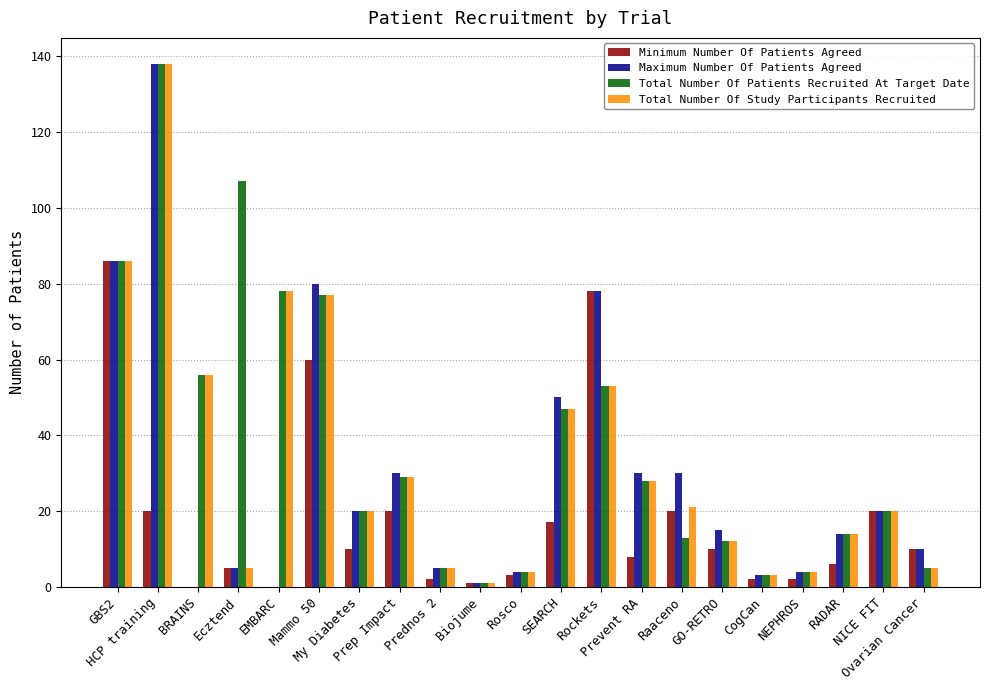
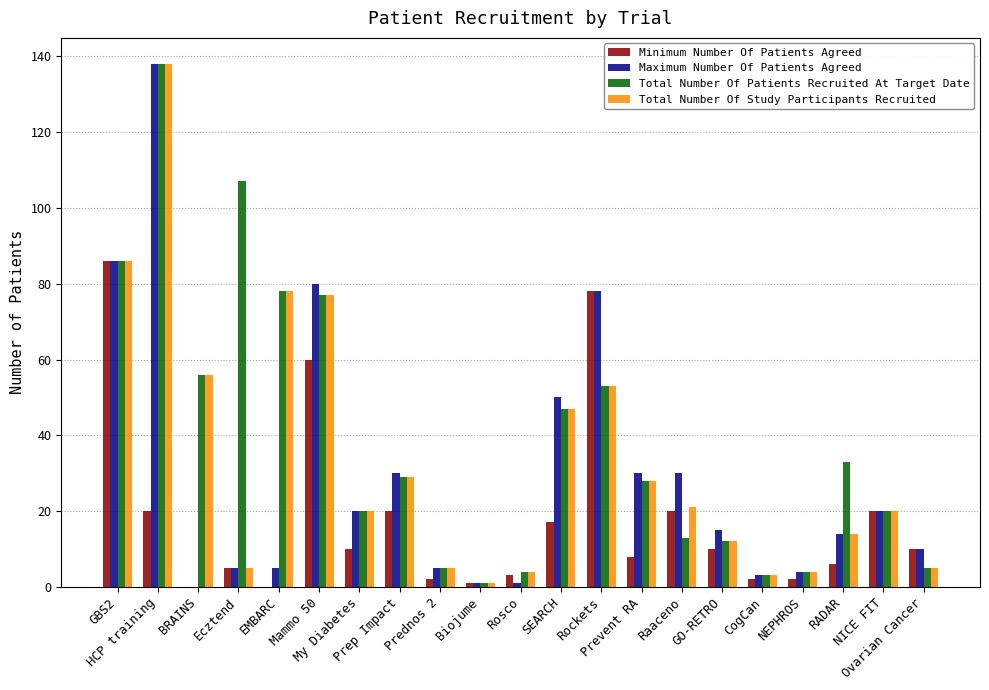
Maximum Number Of Patients Agreed, EMBARC: 0 -> 5
Maximum Number Of Patients Agreed, Rosco: 4 -> 1
Total Number Of Patients Recruited At Target Date, RADAR: 14 -> 33
